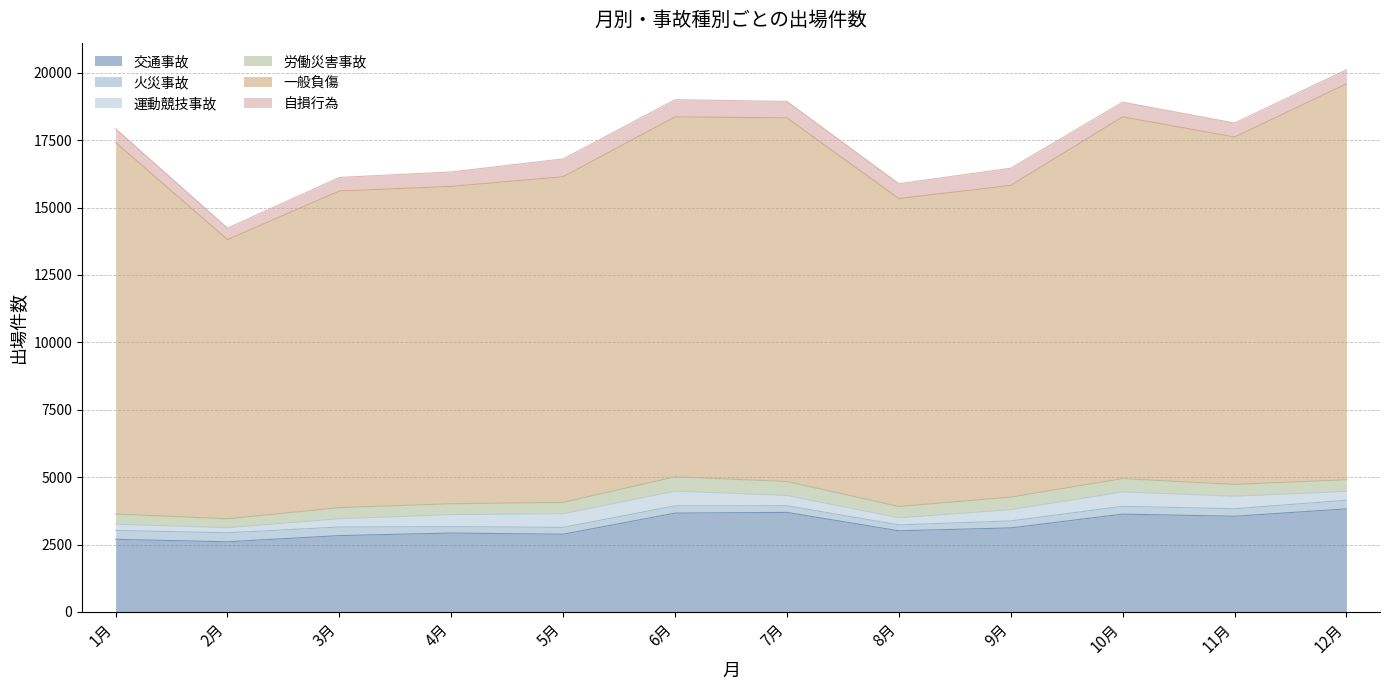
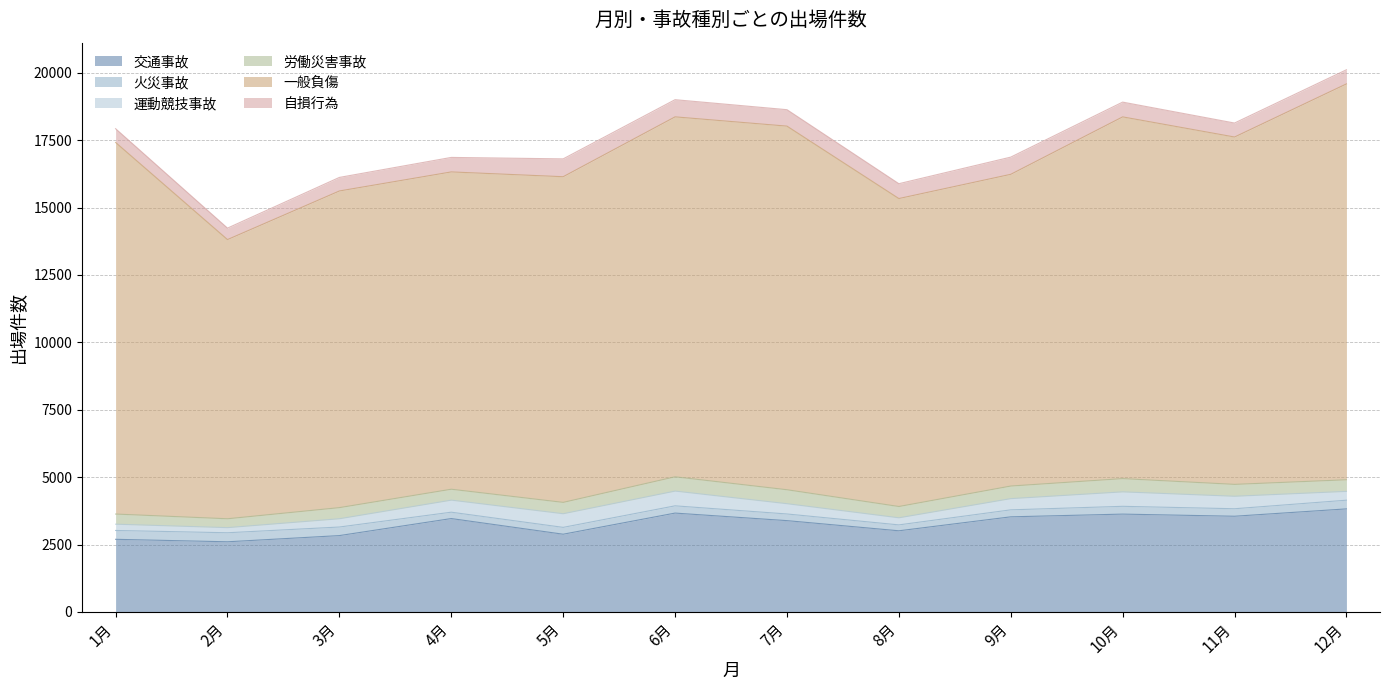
交通事故, 4月: 2900 -> 3500
交通事故, 7月: 3700 -> 3400
交通事故, 9月: 3100 -> 3500
